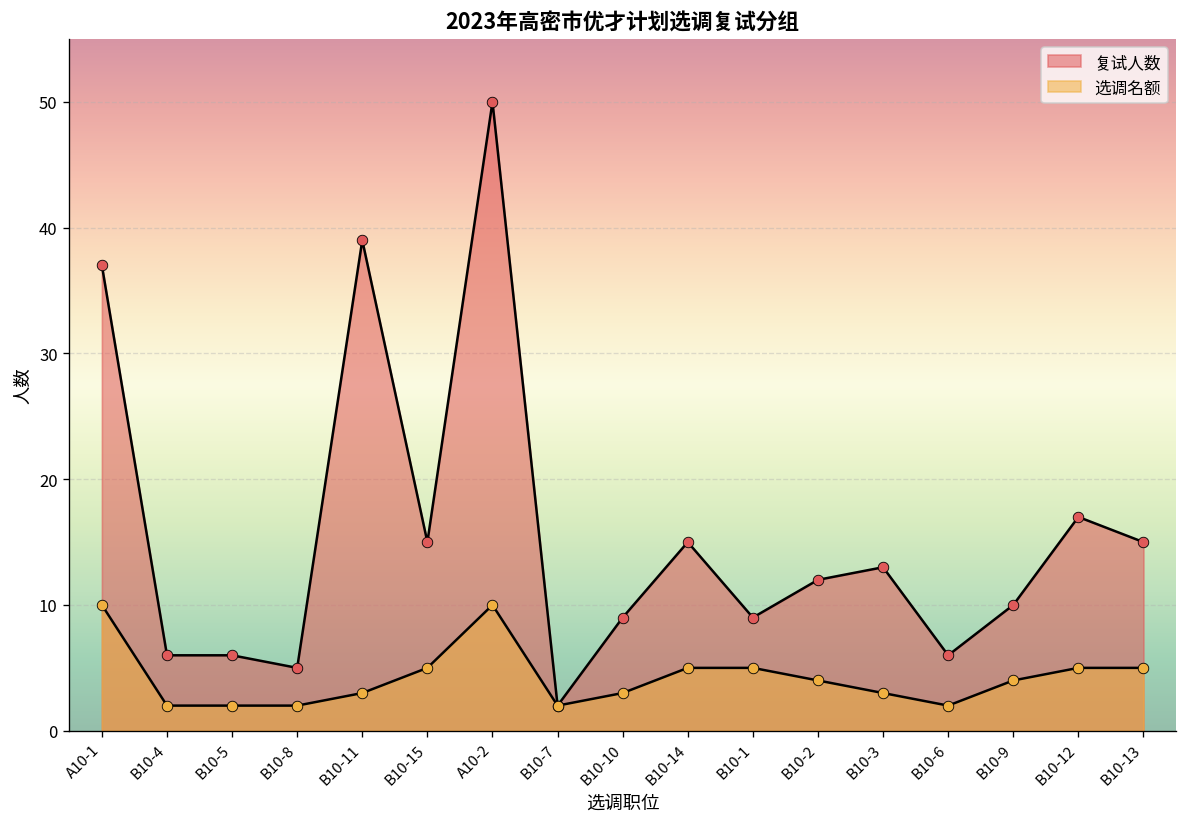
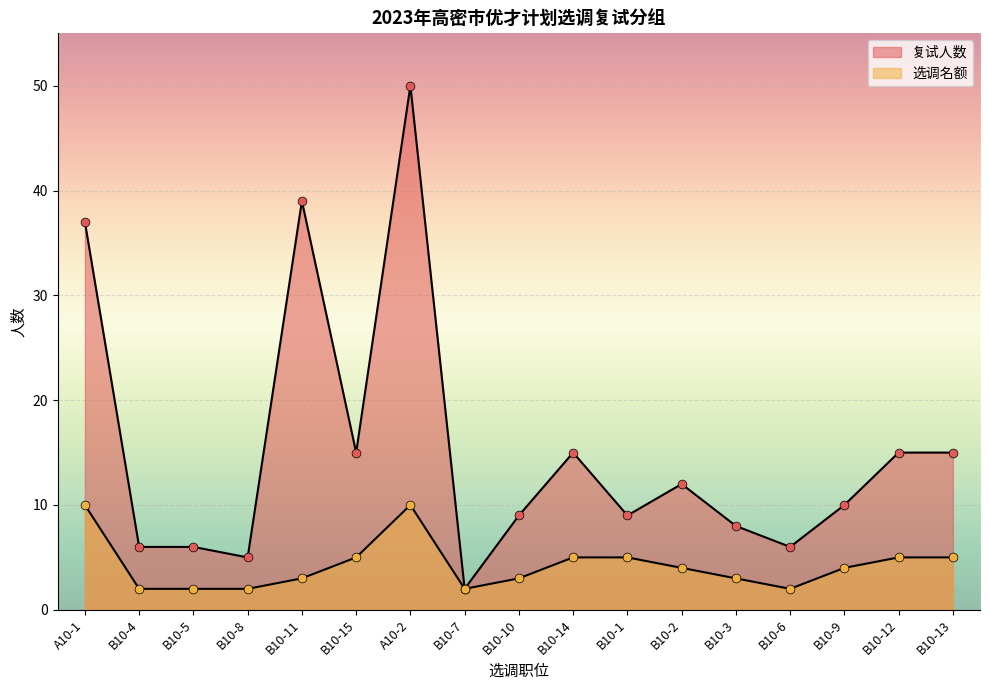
复试人数, B10-3: 13 -> 8
复试人数, B10-12: 17 -> 15
